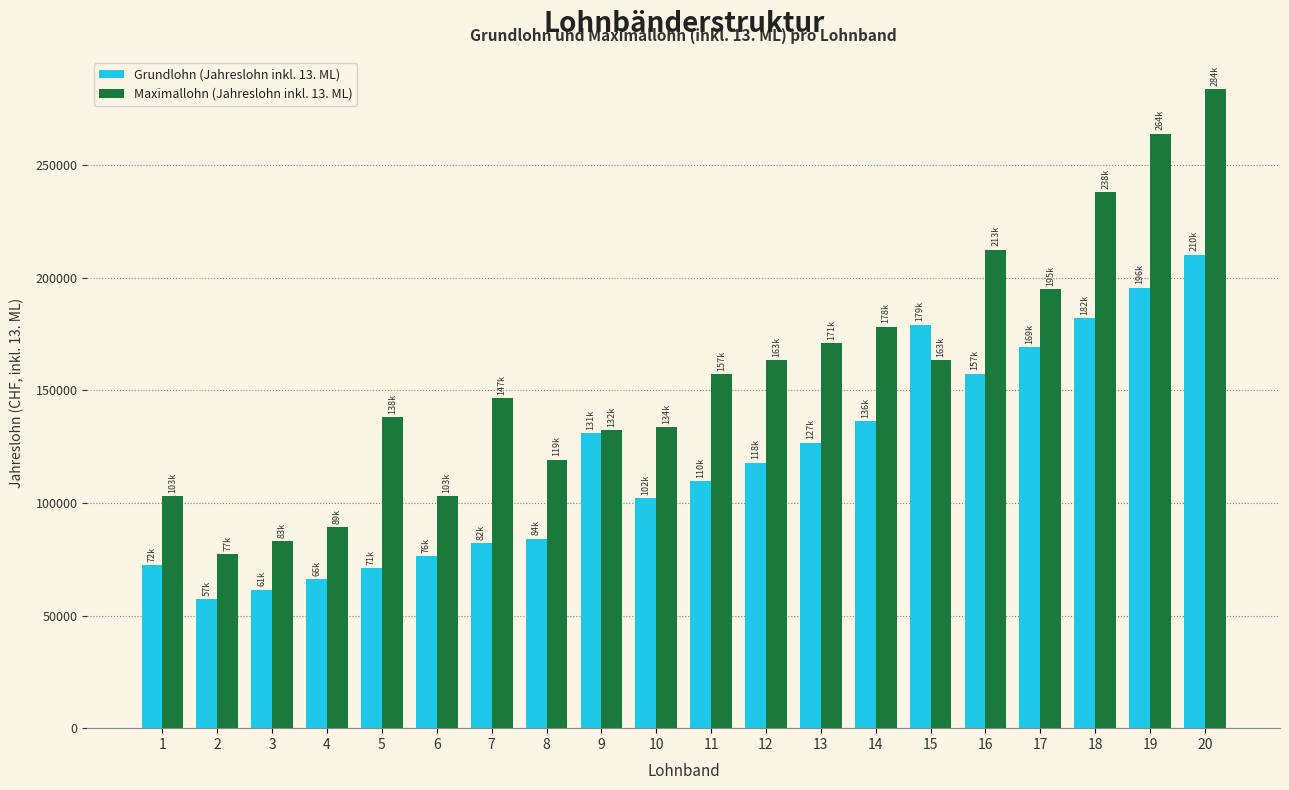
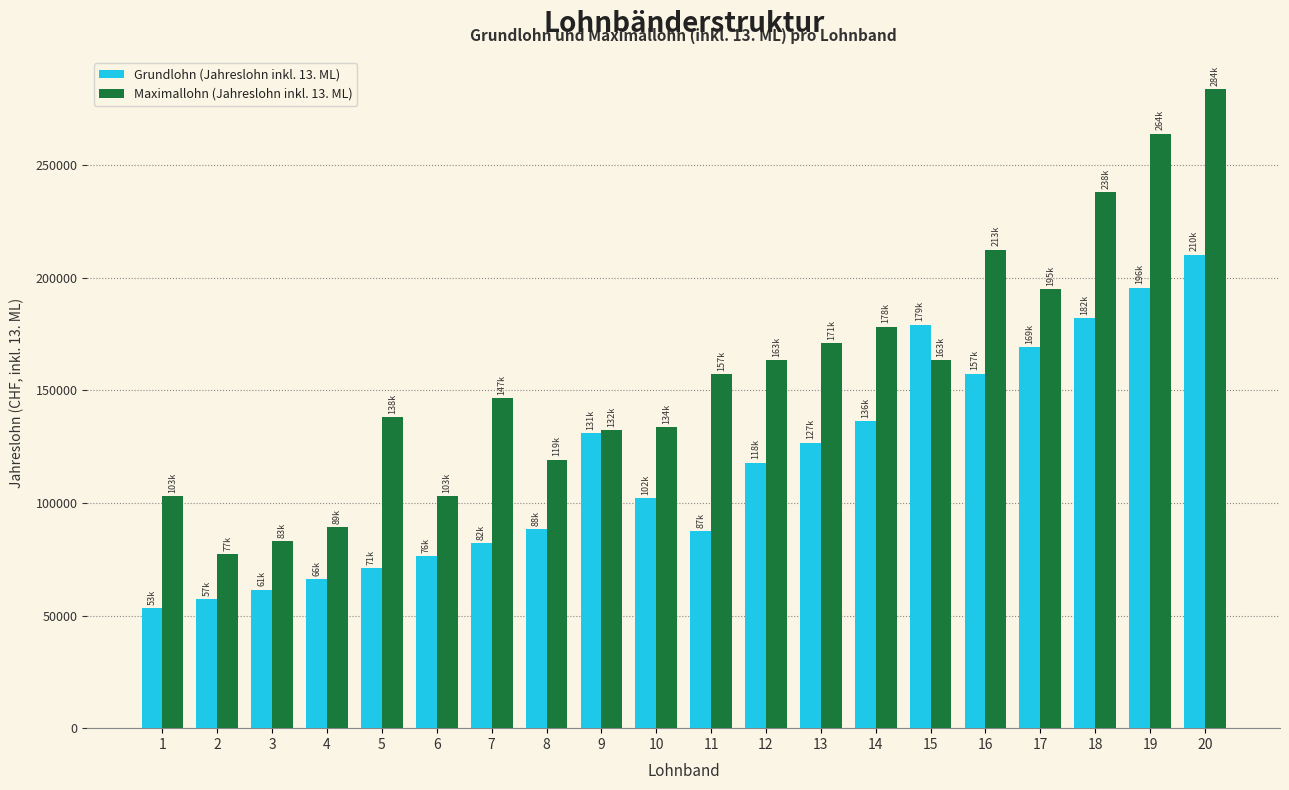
Grundlohn (Jahreslohn inkl. 13. ML), 1: 72k -> 53k
Grundlohn (Jahreslohn inkl. 13. ML), 8: 84k -> 88k
Grundlohn (Jahreslohn inkl. 13. ML), 11: 110k -> 87k
